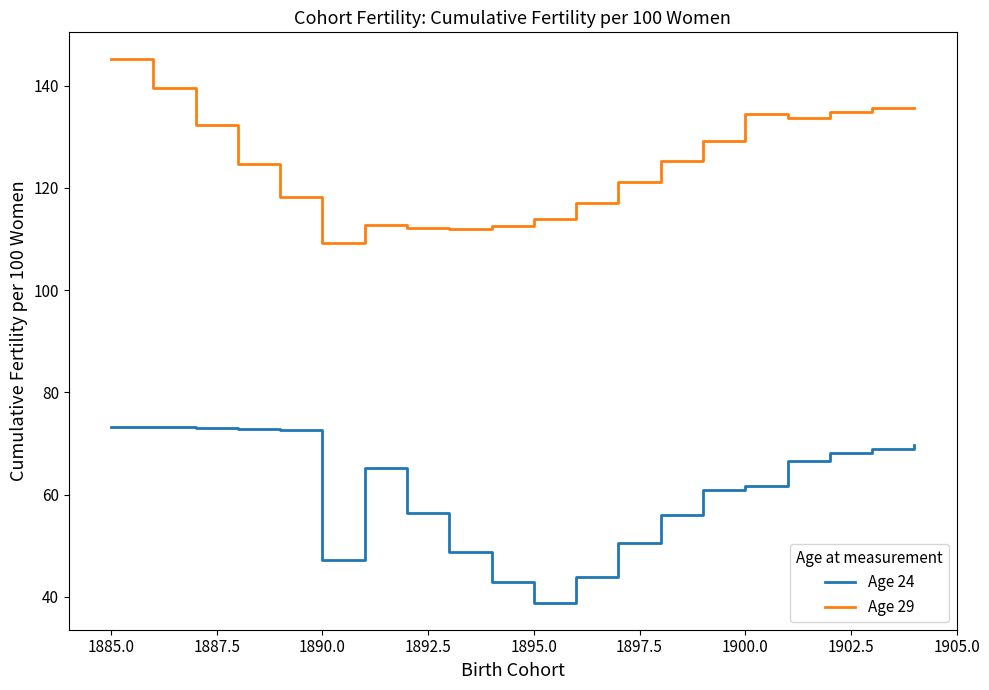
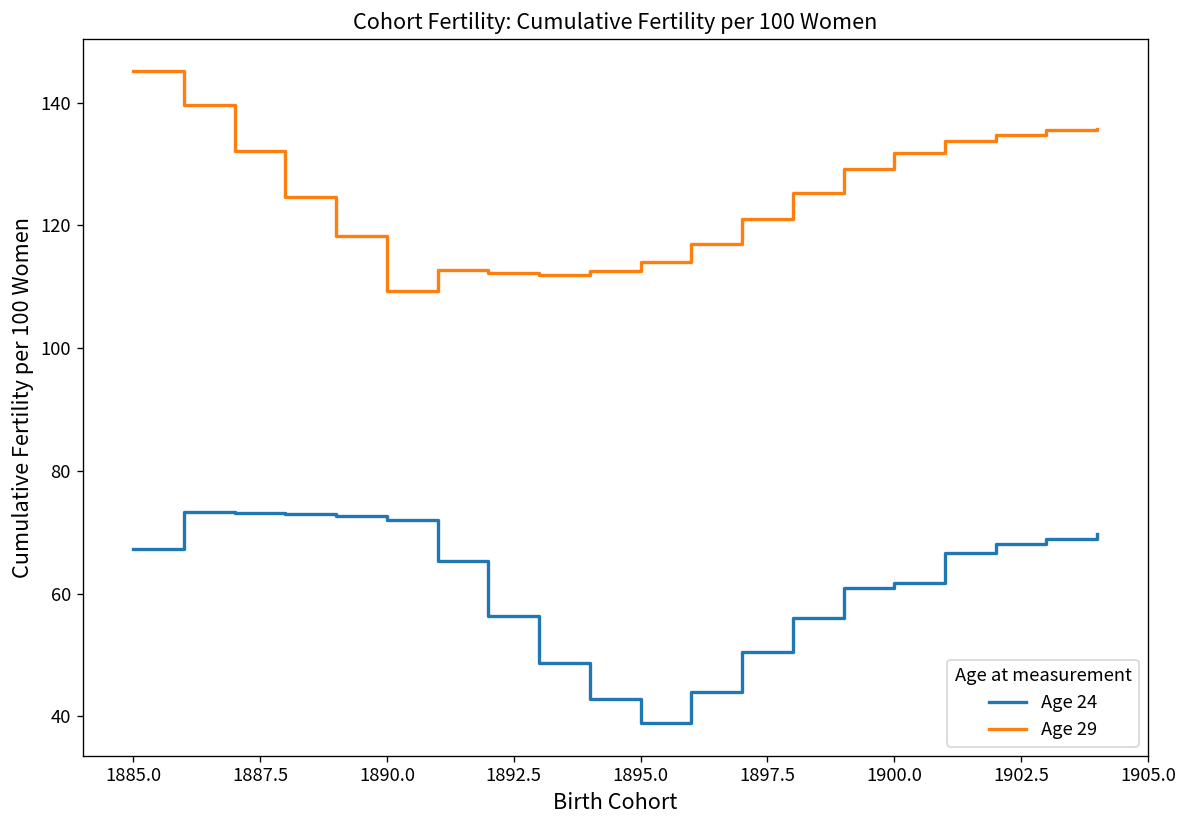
Age 24, 1885.0: 73 -> 67
Age 24, 1890.0: 47 -> 72
Age 29, 1900.0: 135 -> 132
